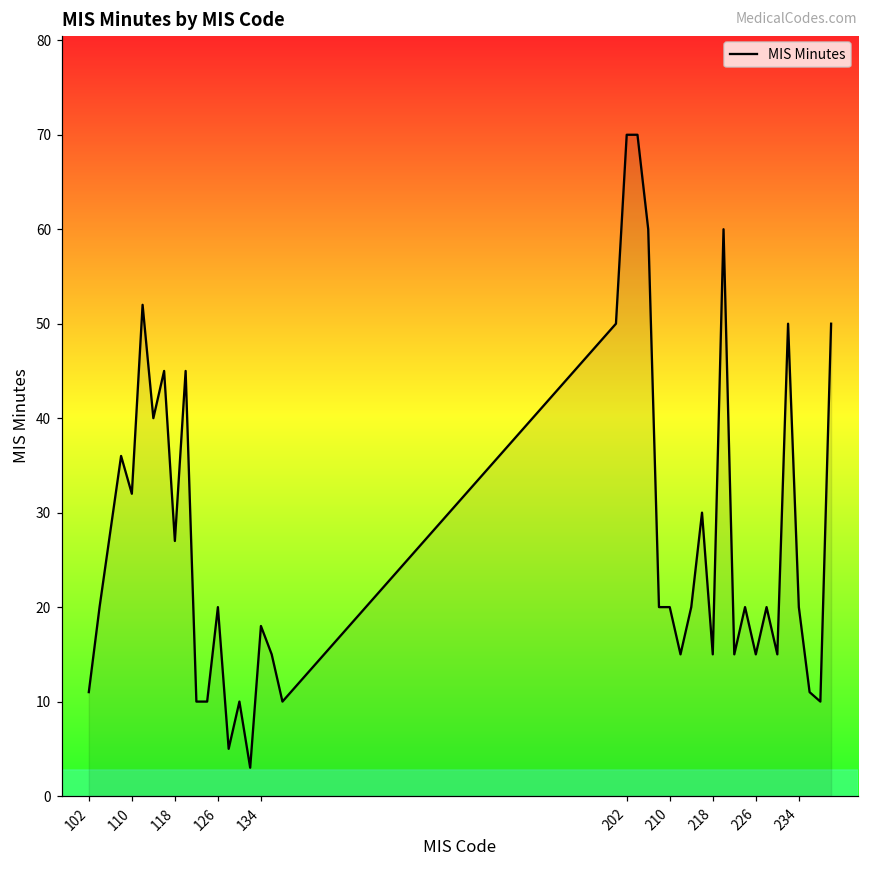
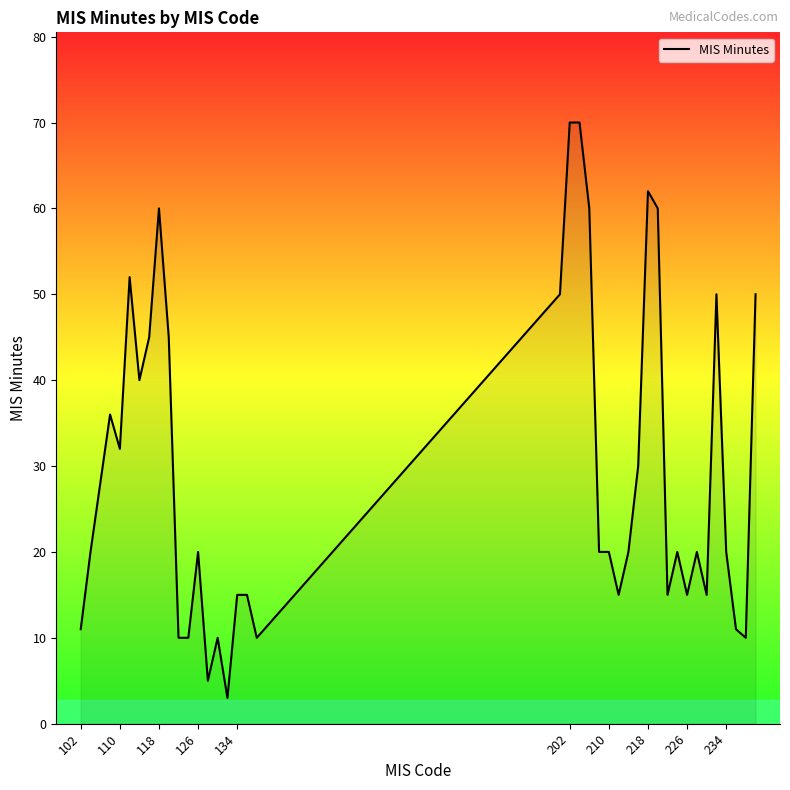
118: 27 -> 60
134: 18 -> 15
218: 15 -> 62
